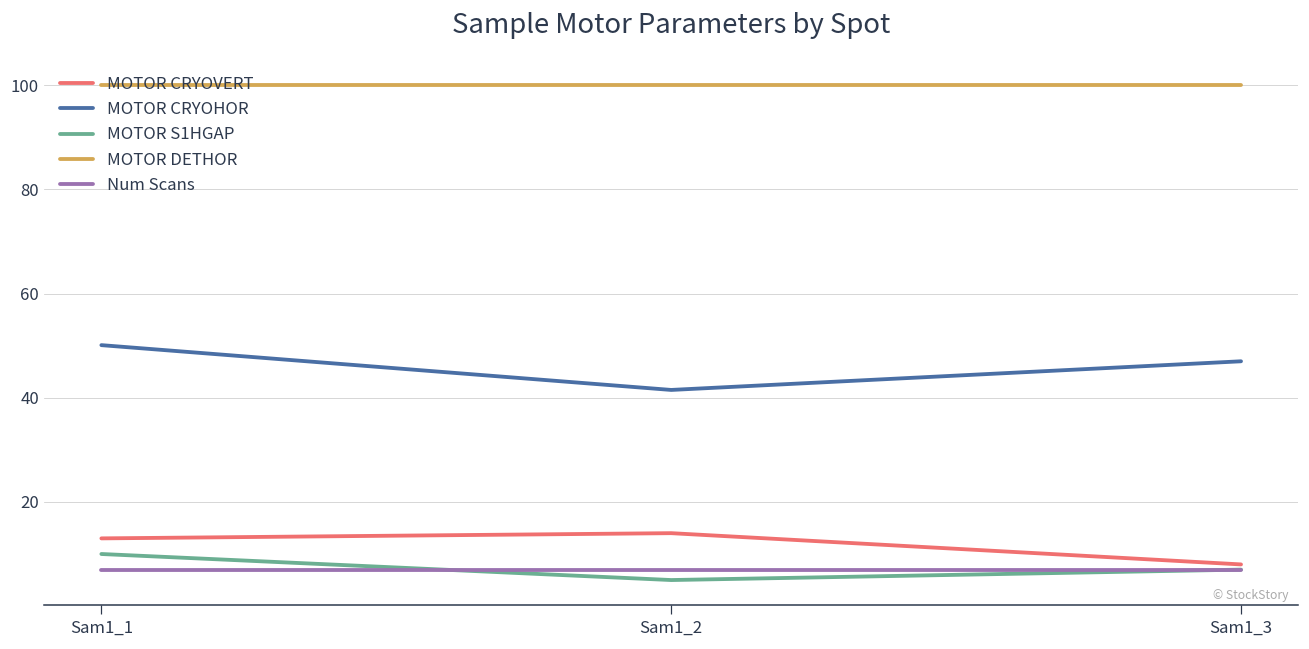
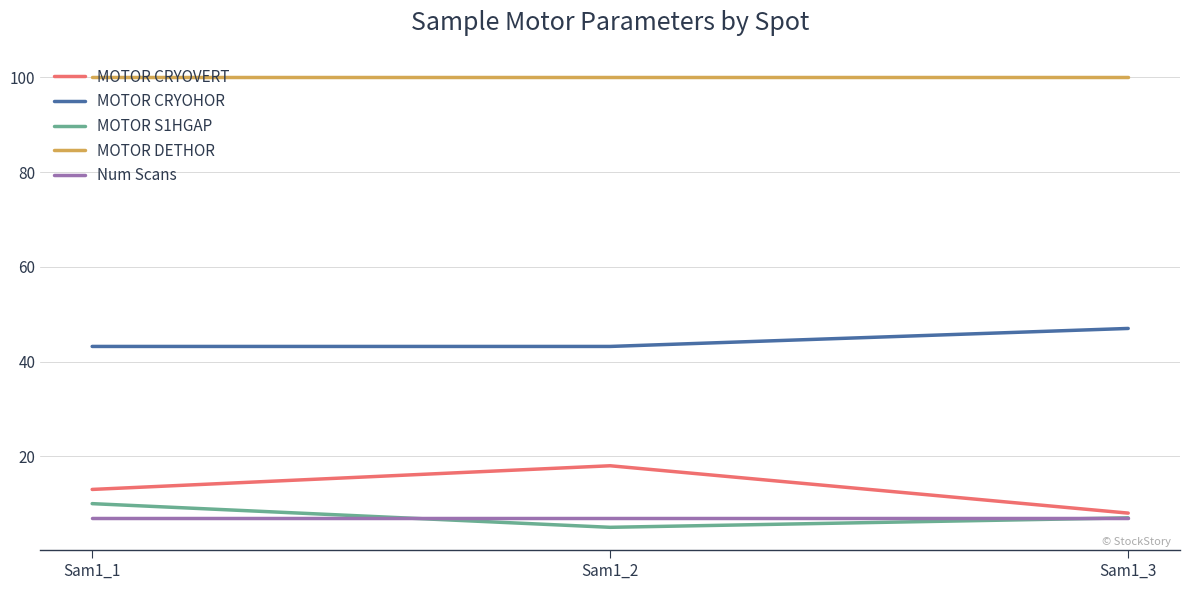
MOTOR CRYOHOR, Sam1_1: 50 -> 43
MOTOR CRYOVERT, Sam1_2: 14 -> 18
MOTOR CRYOHOR, Sam1_2: 42 -> 43
